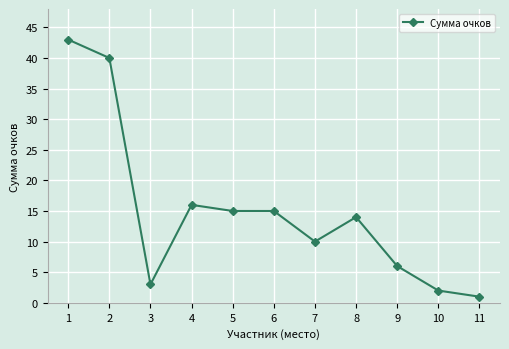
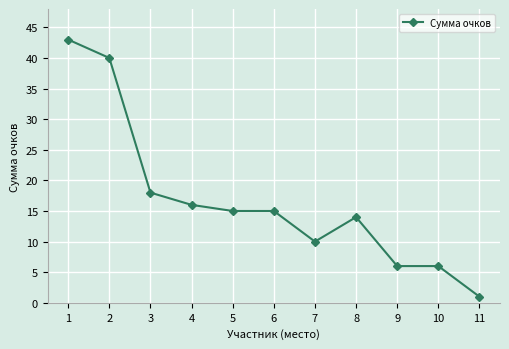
3: 3 -> 18
10: 2 -> 6
